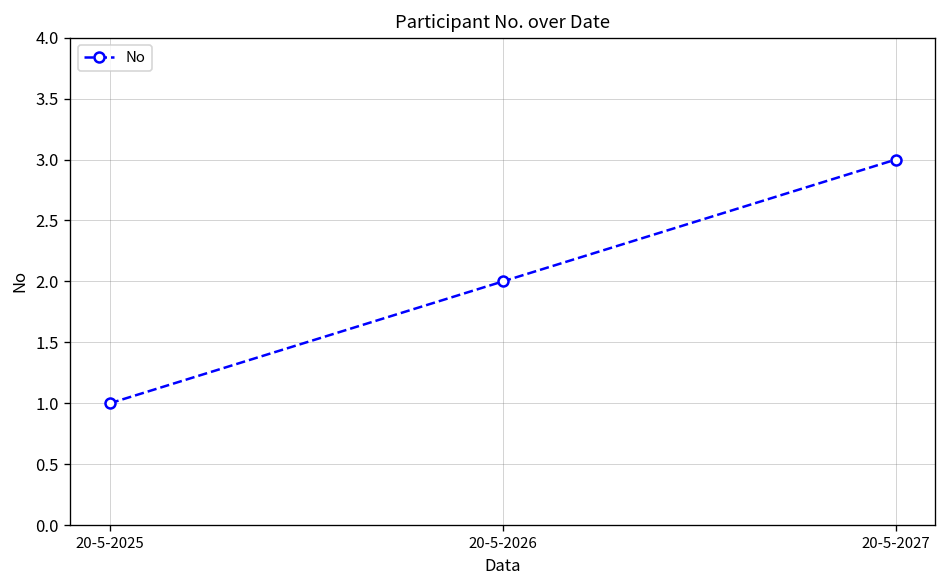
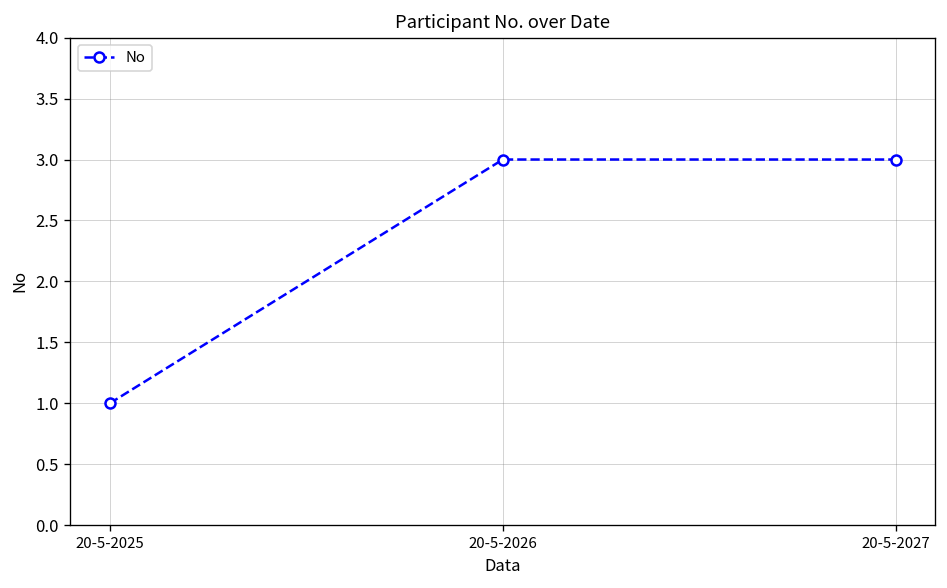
20-5-2026: 2 -> 3
